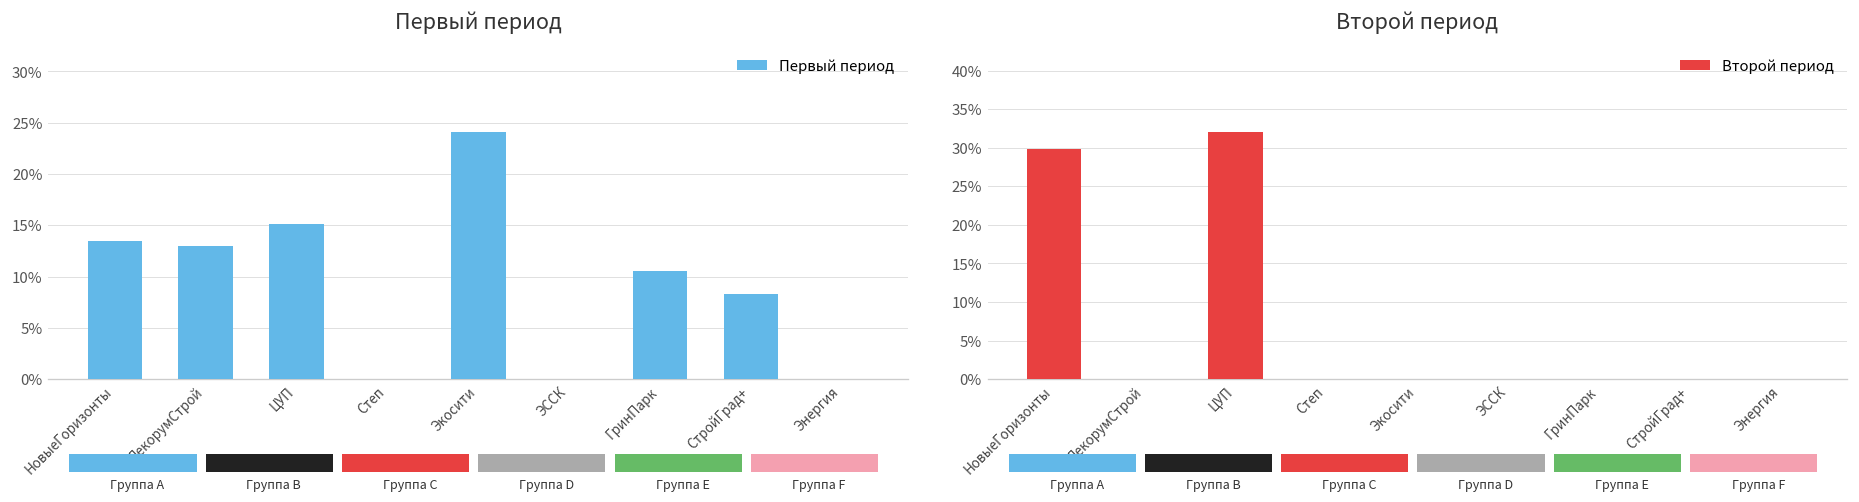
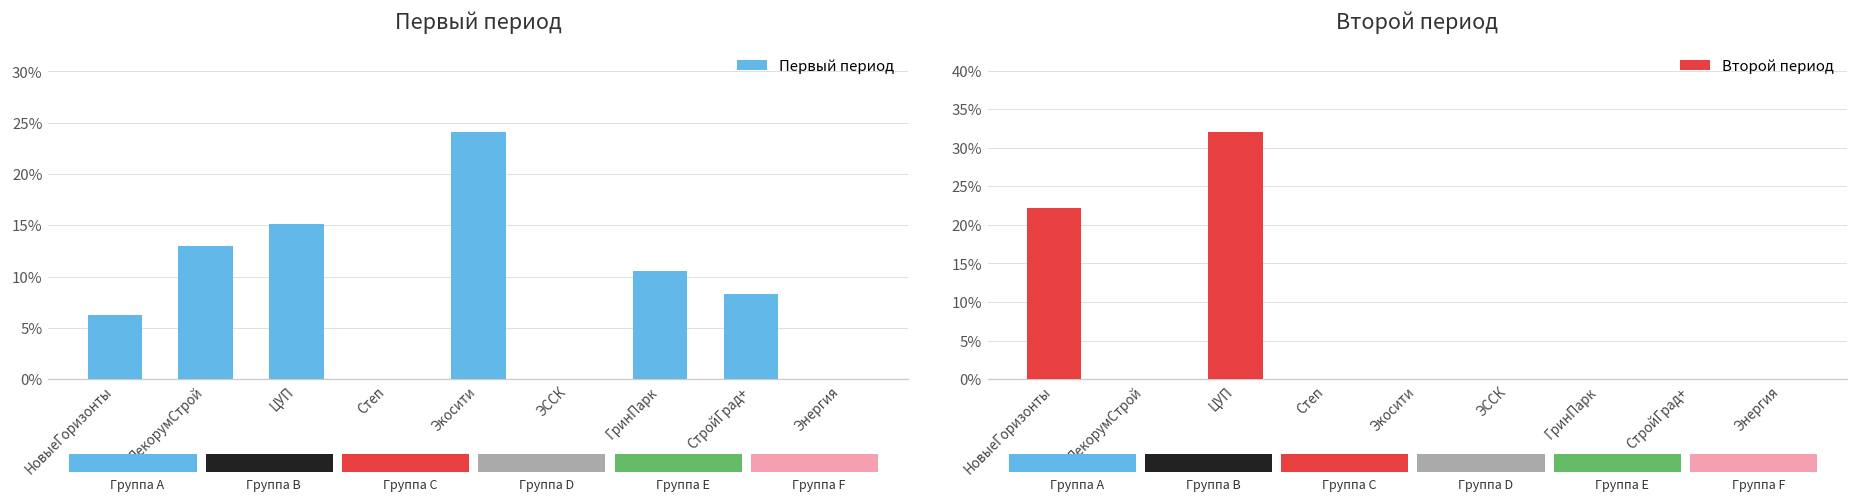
Первый период, НовыеГоризонты: 13% -> 6%
Второй период, НовыеГоризонты: 30% -> 22%
